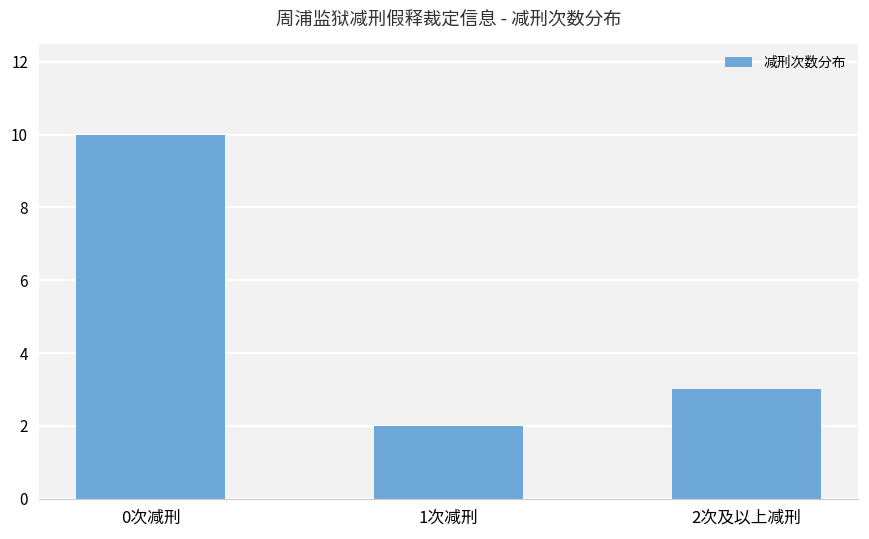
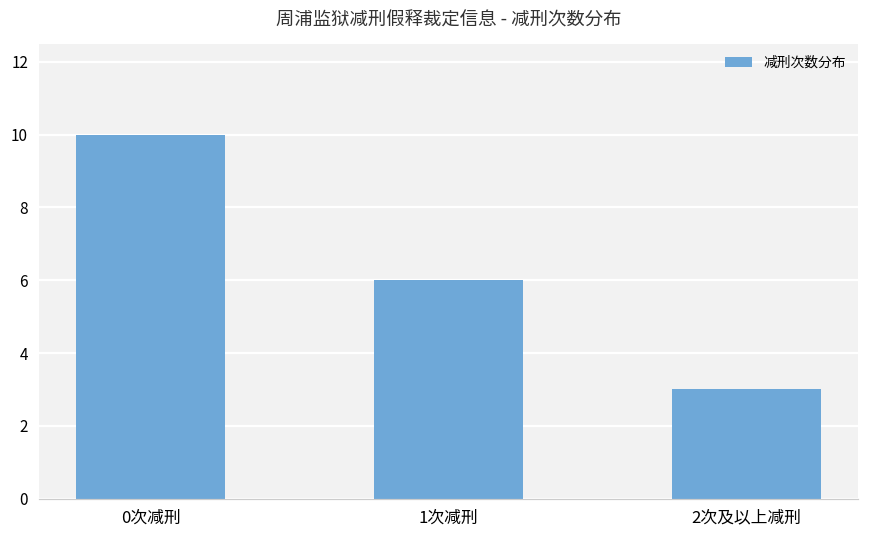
1次减刑: 2 -> 6
